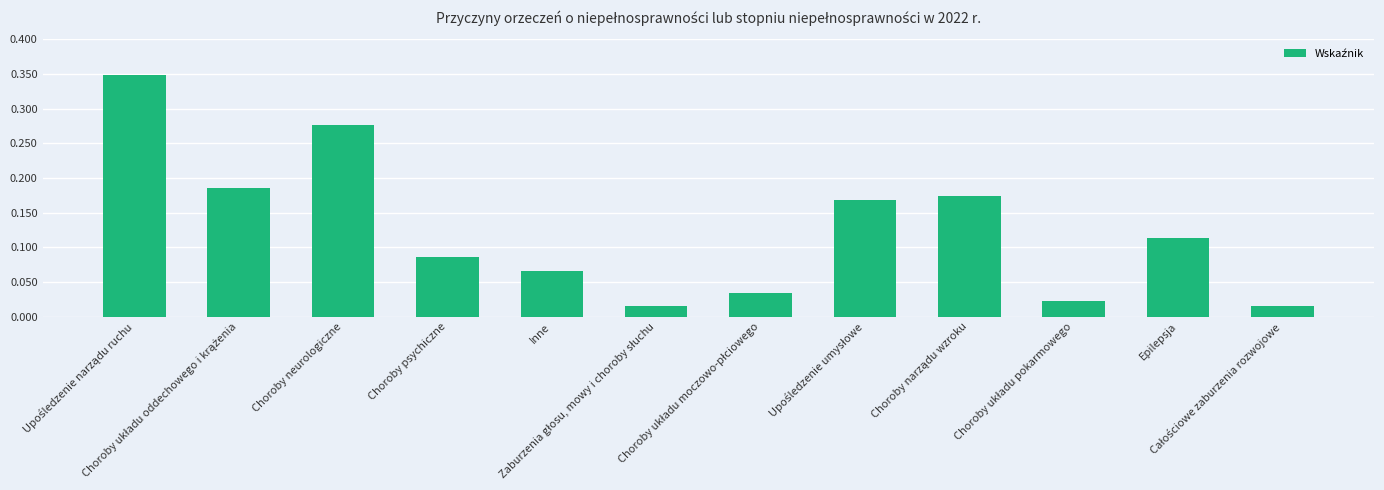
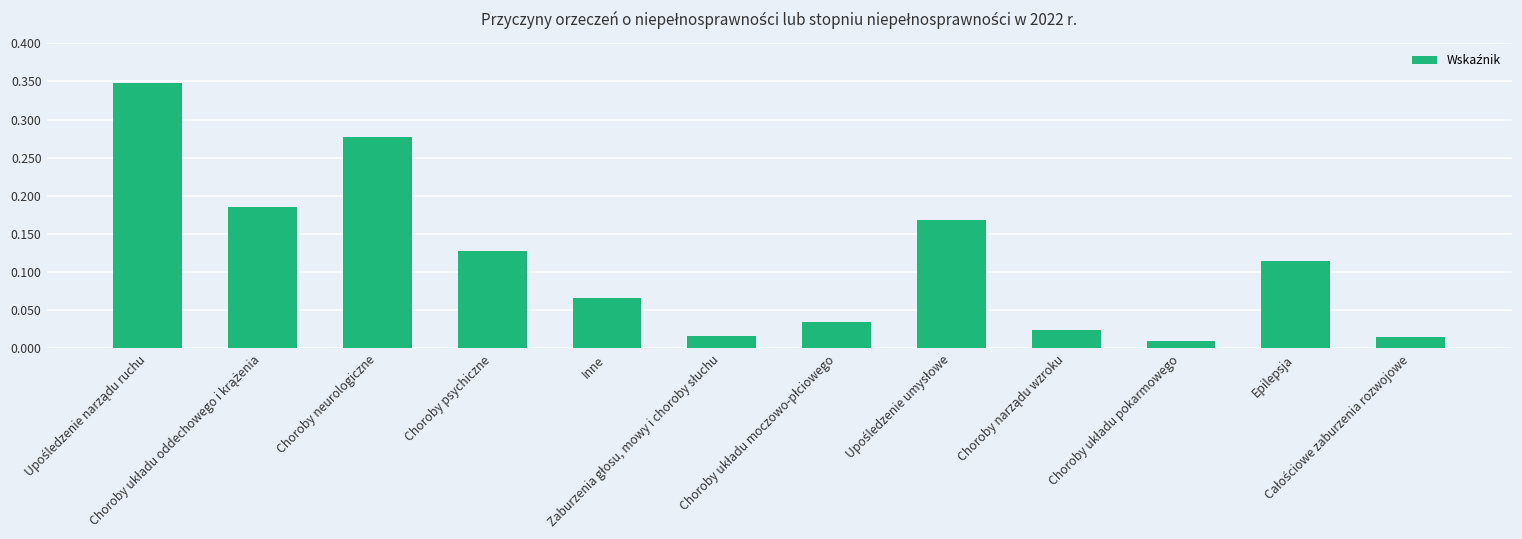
Choroby psychiczne: 0.09 -> 0.13
Choroby narządu wzroku: 0.17 -> 0.02
Choroby układu pokarmowego: 0.02 -> 0.01
